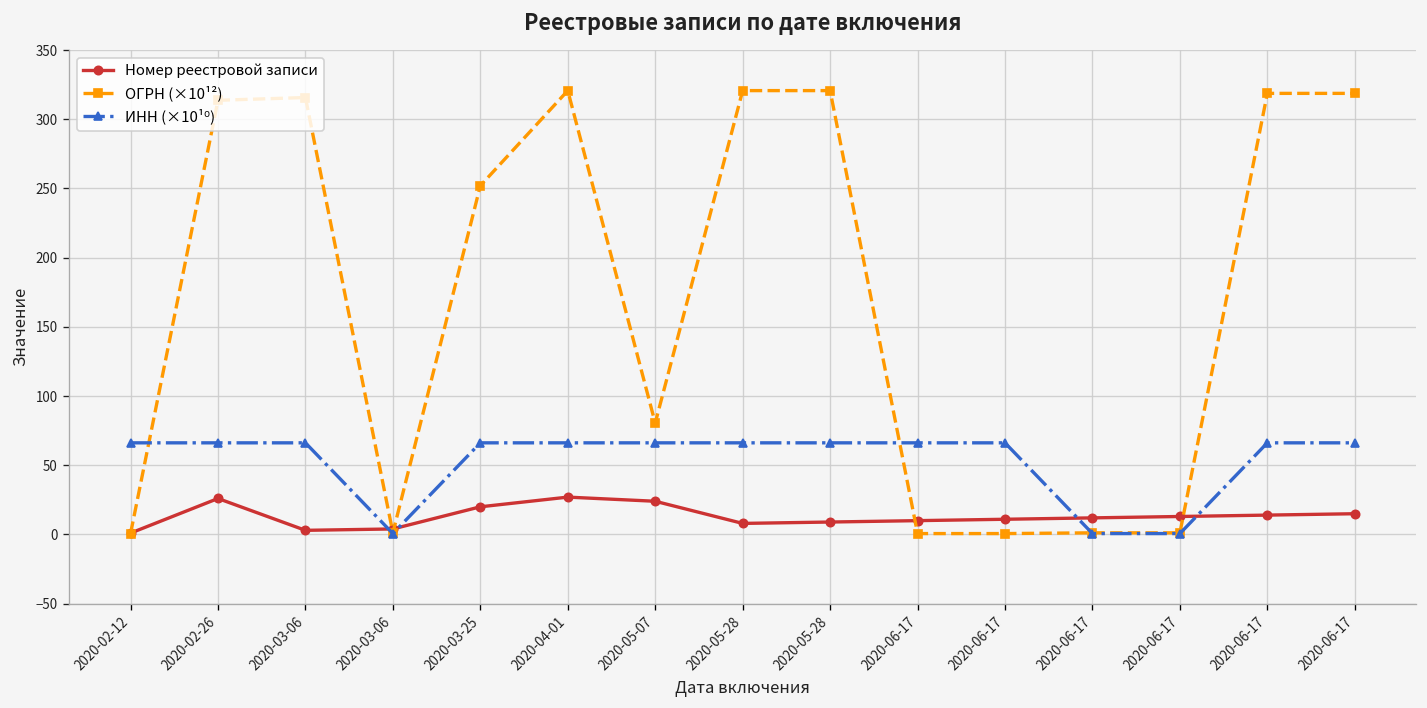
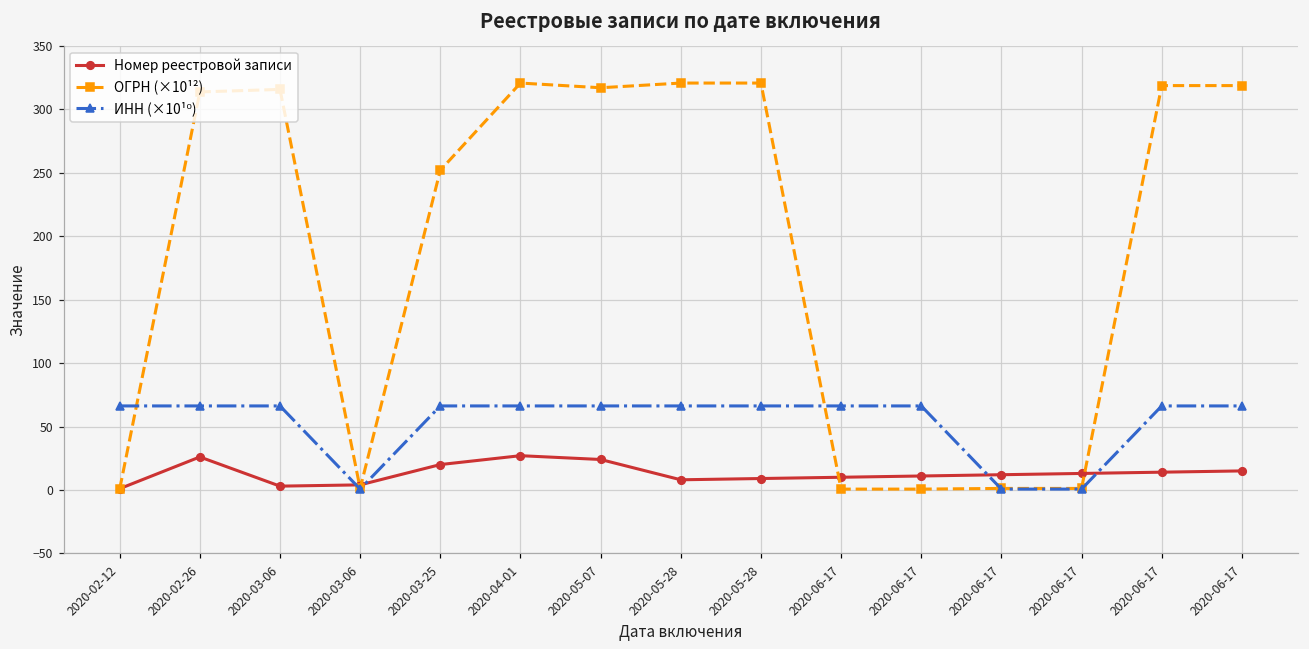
ОГРН (×10¹²), 2020-05-07: 81 -> 317
